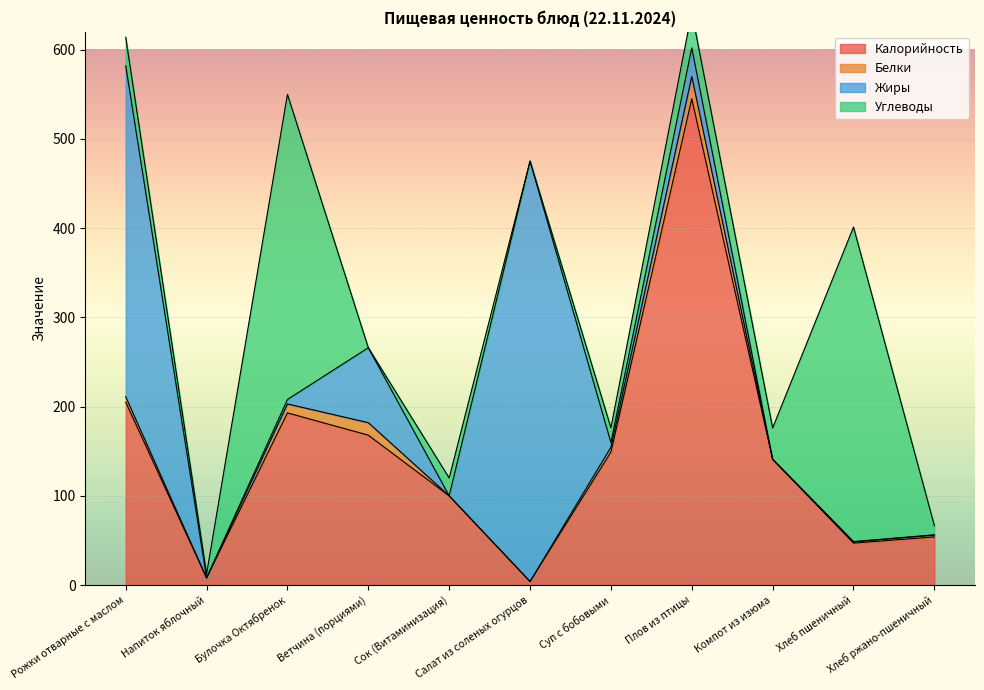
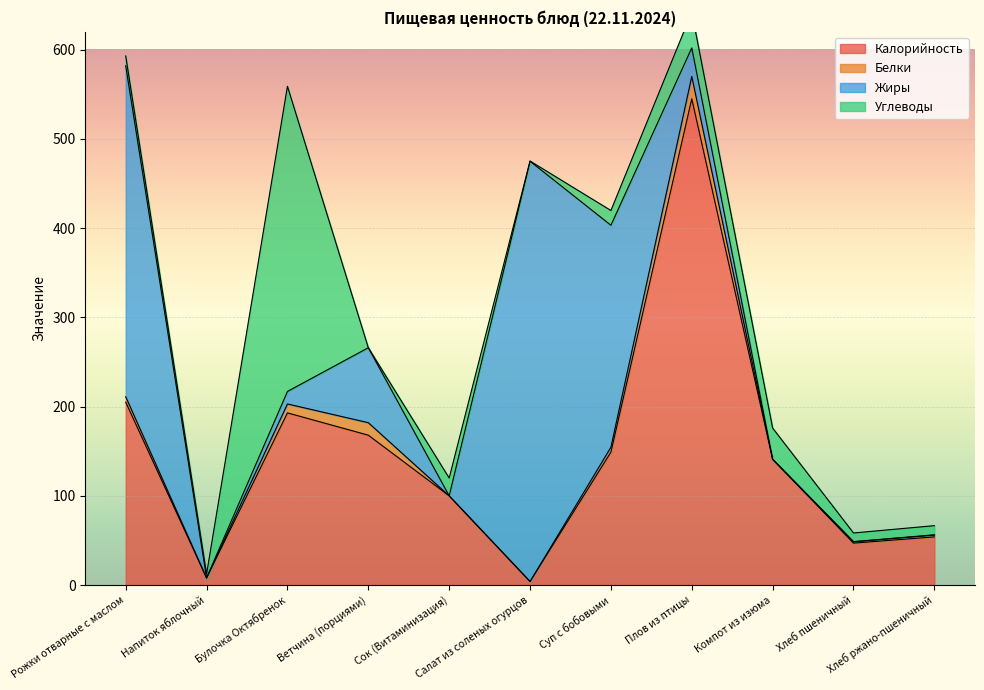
Углеводы, Рожки отварные с маслом: 30 -> 10
Жиры, Булочка Октябренок: 5 -> 14
Жиры, Суп с бобовыми: 10 -> 250
Углеводы, Хлеб пшеничный: 350 -> 10
